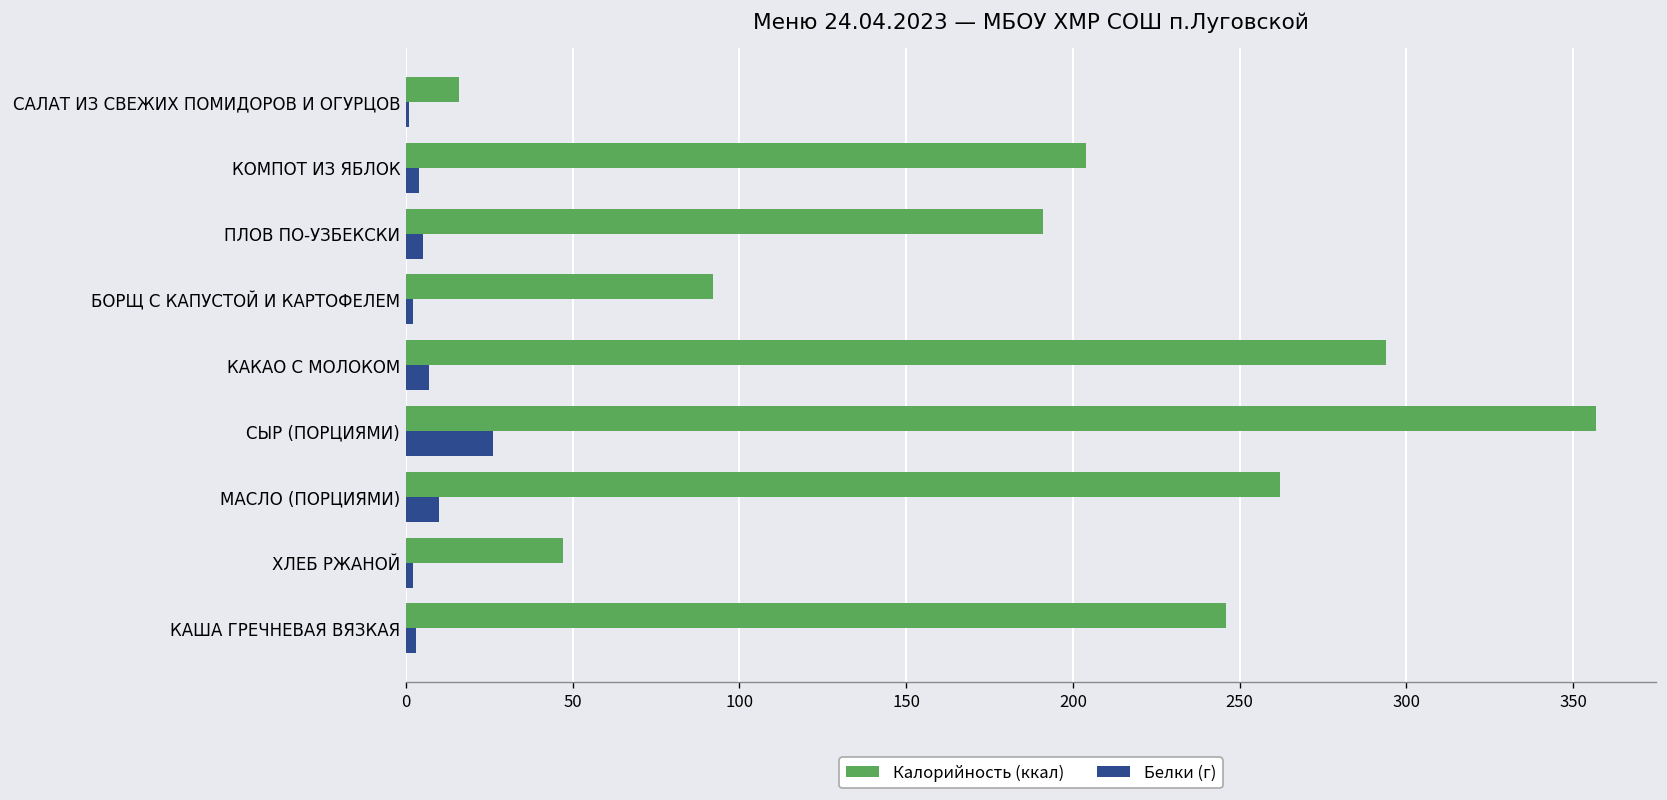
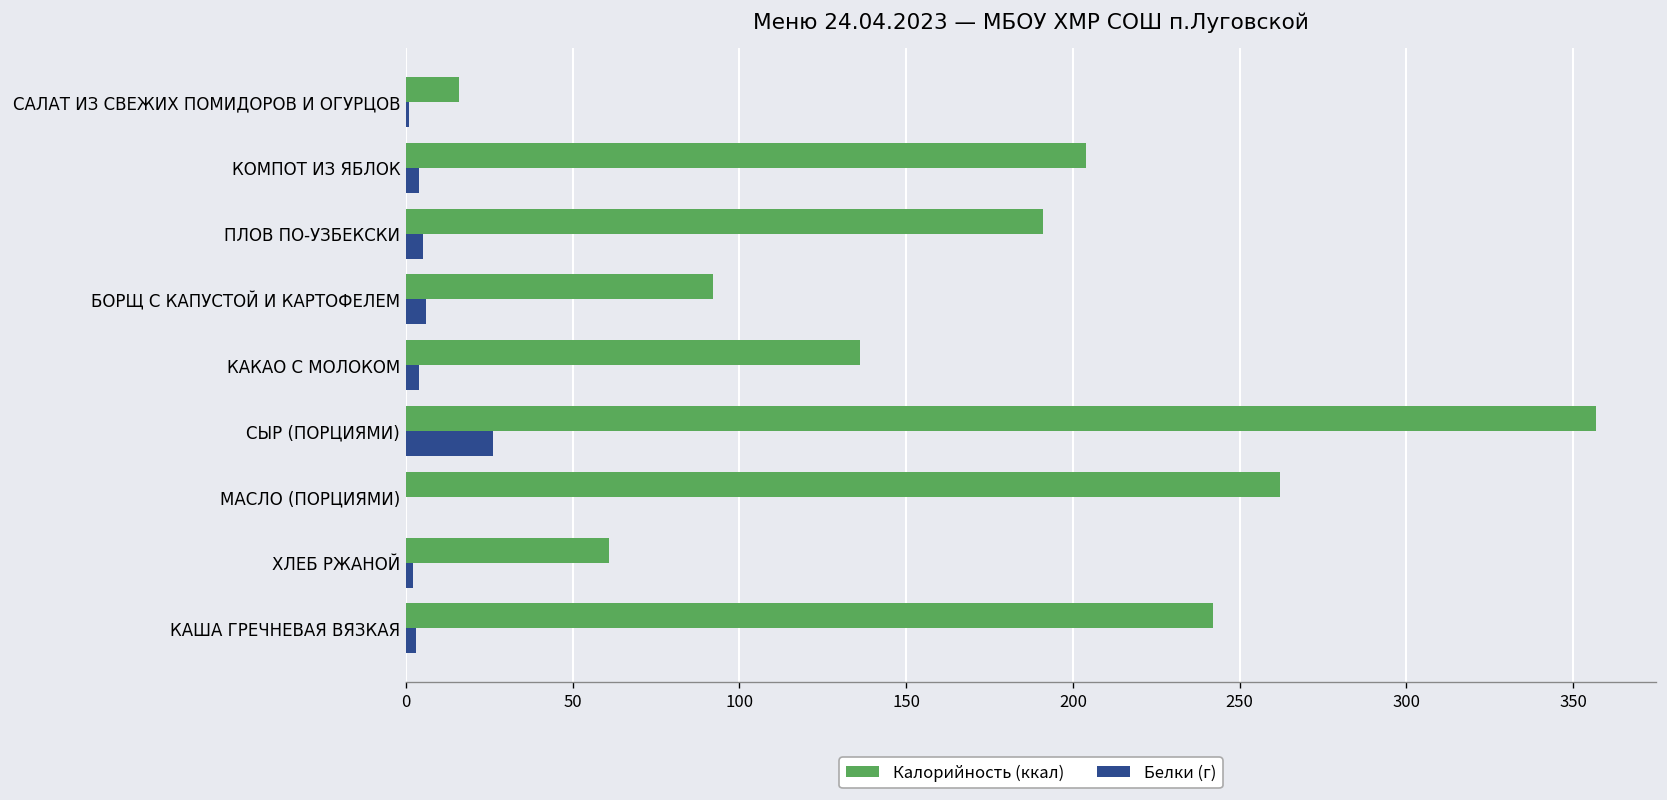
Белки (г), БОРЩ С КАПУСТОЙ И КАРТОФЕЛЕМ: 2 -> 6
Калорийность (ккал), КАКАО С МОЛОКОМ: 294 -> 136
Белки (г), КАКАО С МОЛОКОМ: 7 -> 4
Белки (г), МАСЛО (ПОРЦИЯМИ): 10 -> 0
Калорийность (ккал), ХЛЕБ РЖАНОЙ: 47 -> 61
Калорийность (ккал), КАША ГРЕЧНЕВАЯ ВЯЗКАЯ: 246 -> 242
